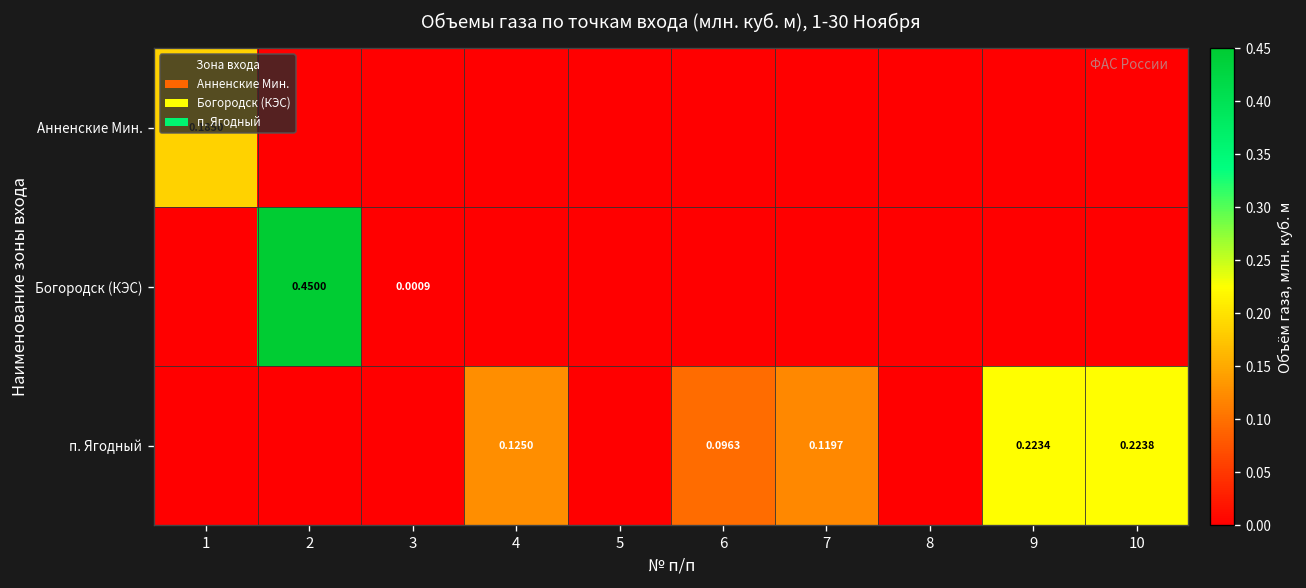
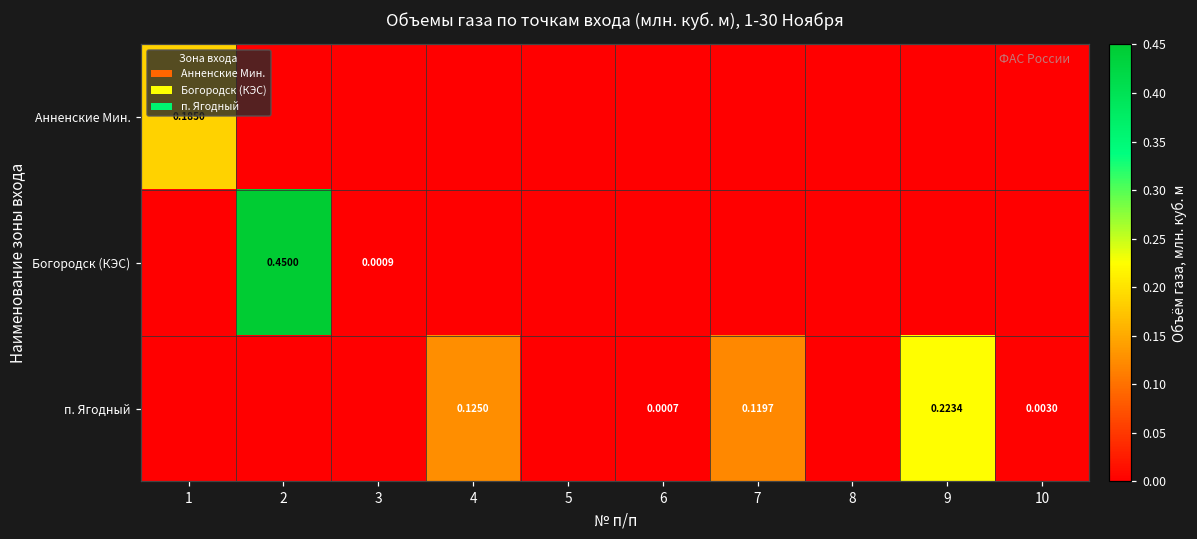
п. Ягодный, 6: 0.0963 -> 0.0007
п. Ягодный, 10: 0.2238 -> 0.0030
